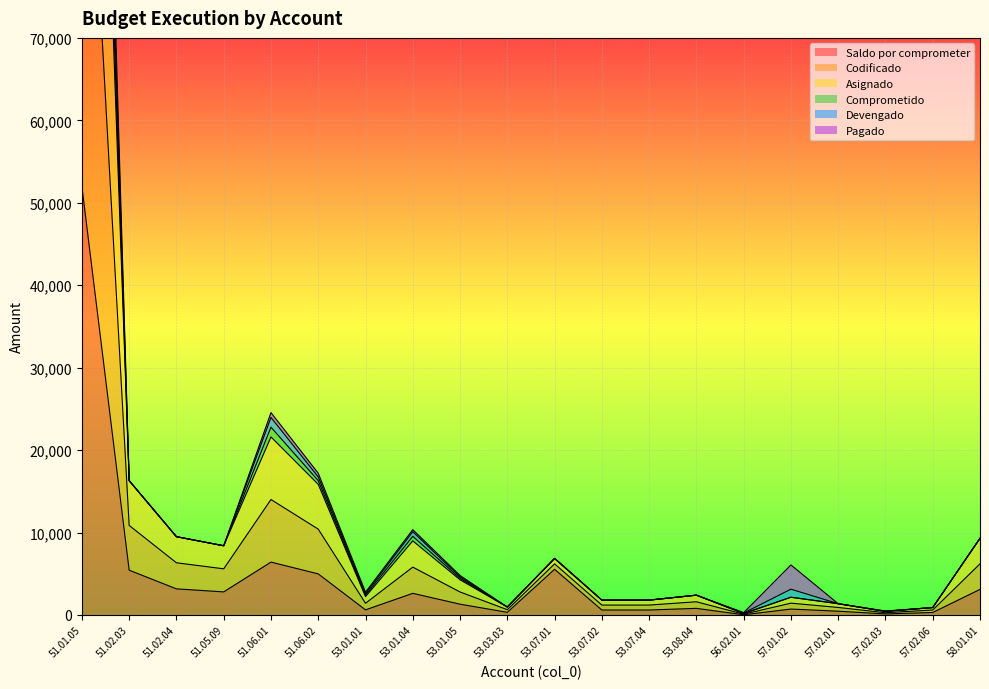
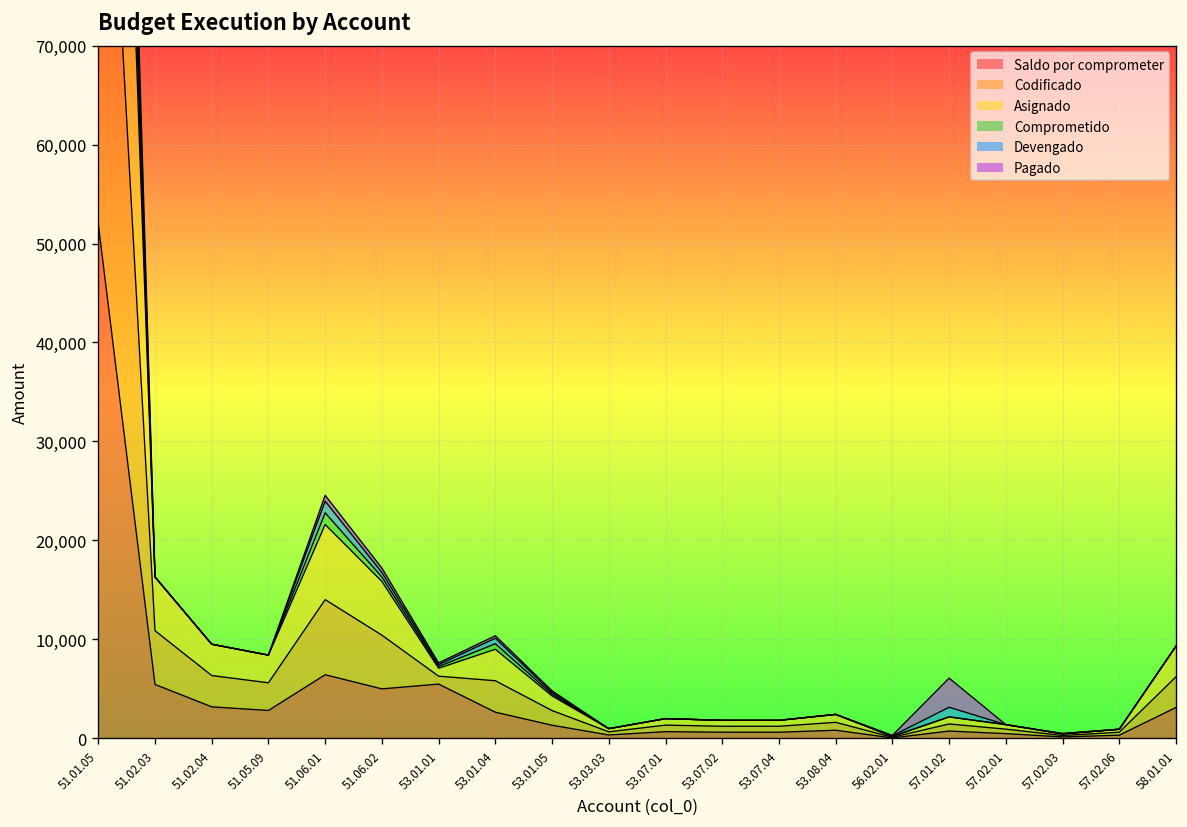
Saldo por comprometer, 53.01.01: 1,000 -> 5,000
Saldo por comprometer, 53.07.01: 6,000 -> 1,000
